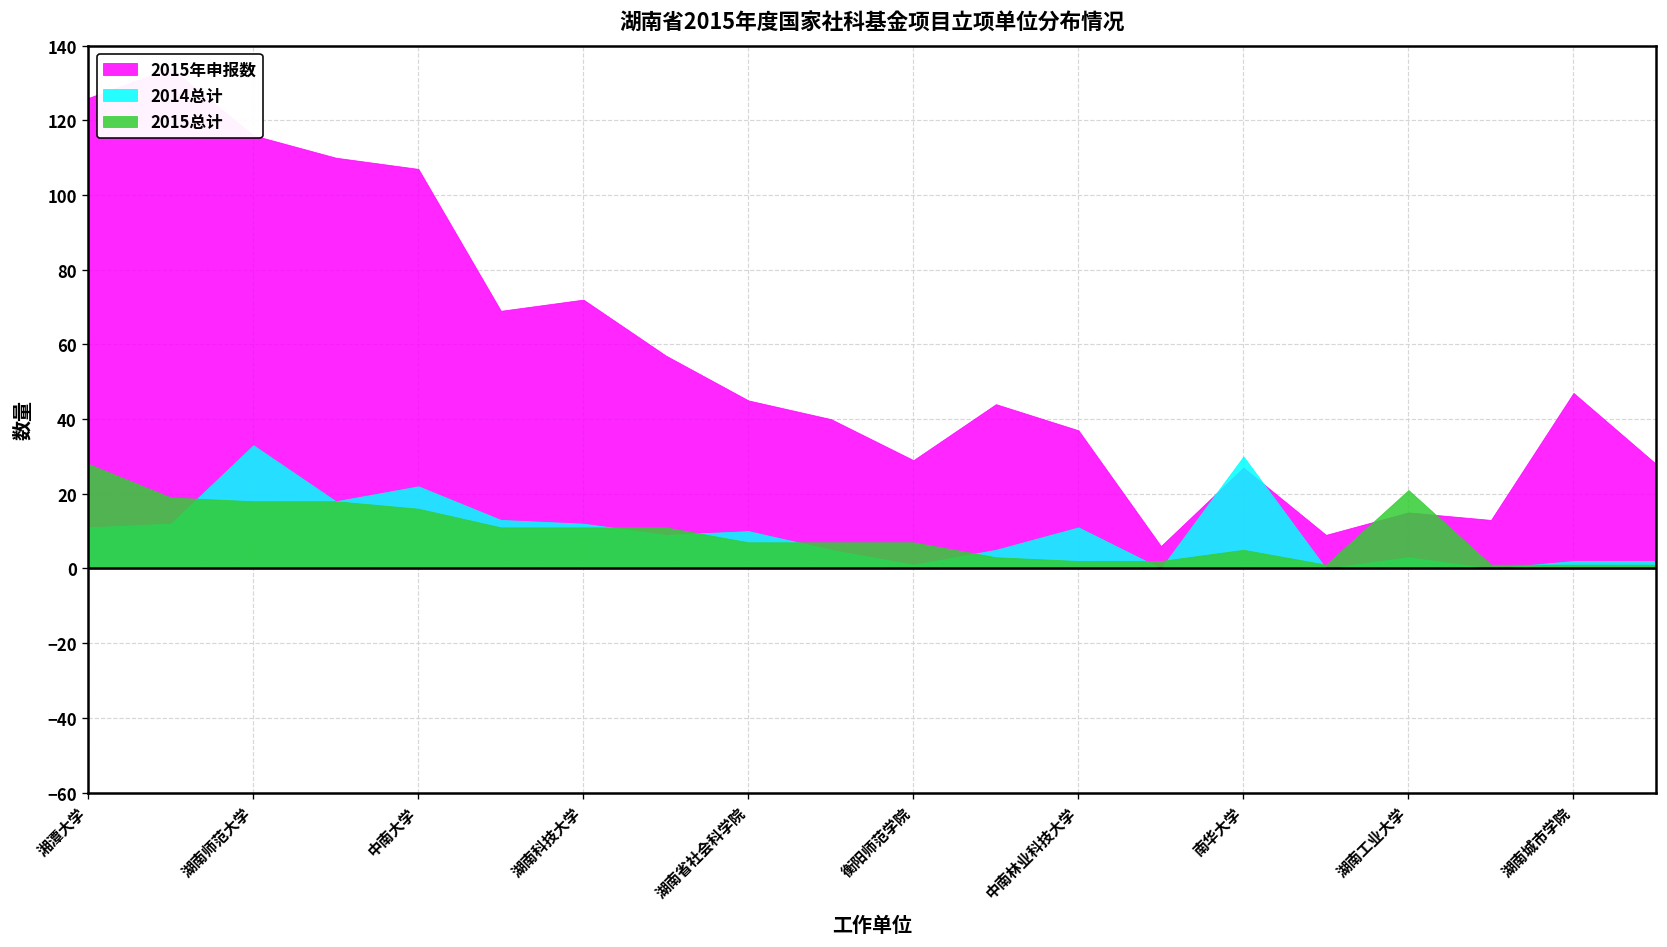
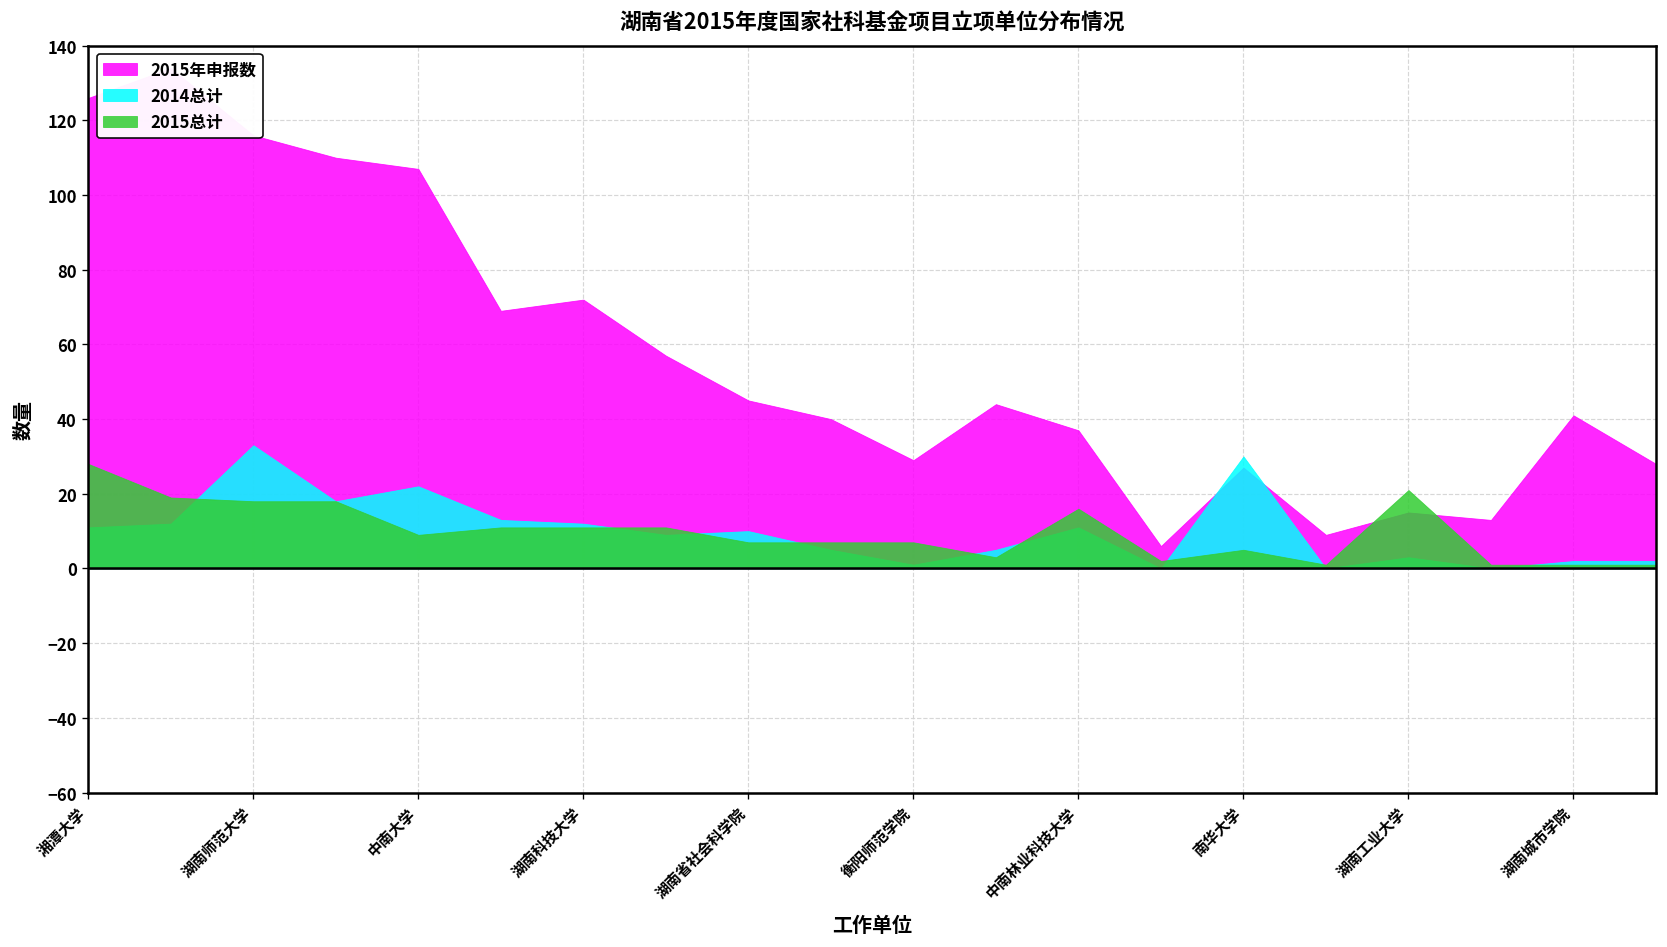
2015总计, 中南大学: 16 -> 9
2015总计, 中南林业科技大学: 2 -> 16
2015年申报数, 湖南城市学院: 47 -> 41
